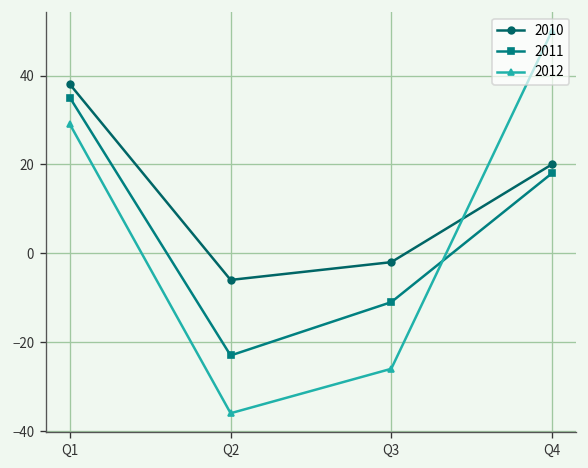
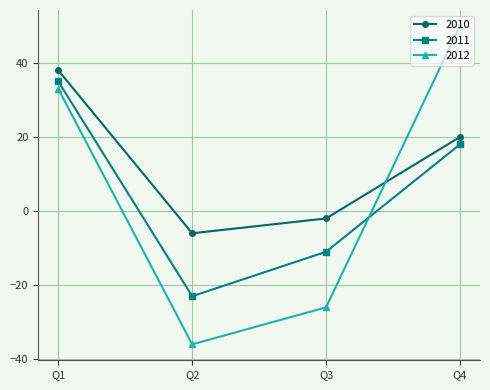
2012, Q1: 29 -> 33
